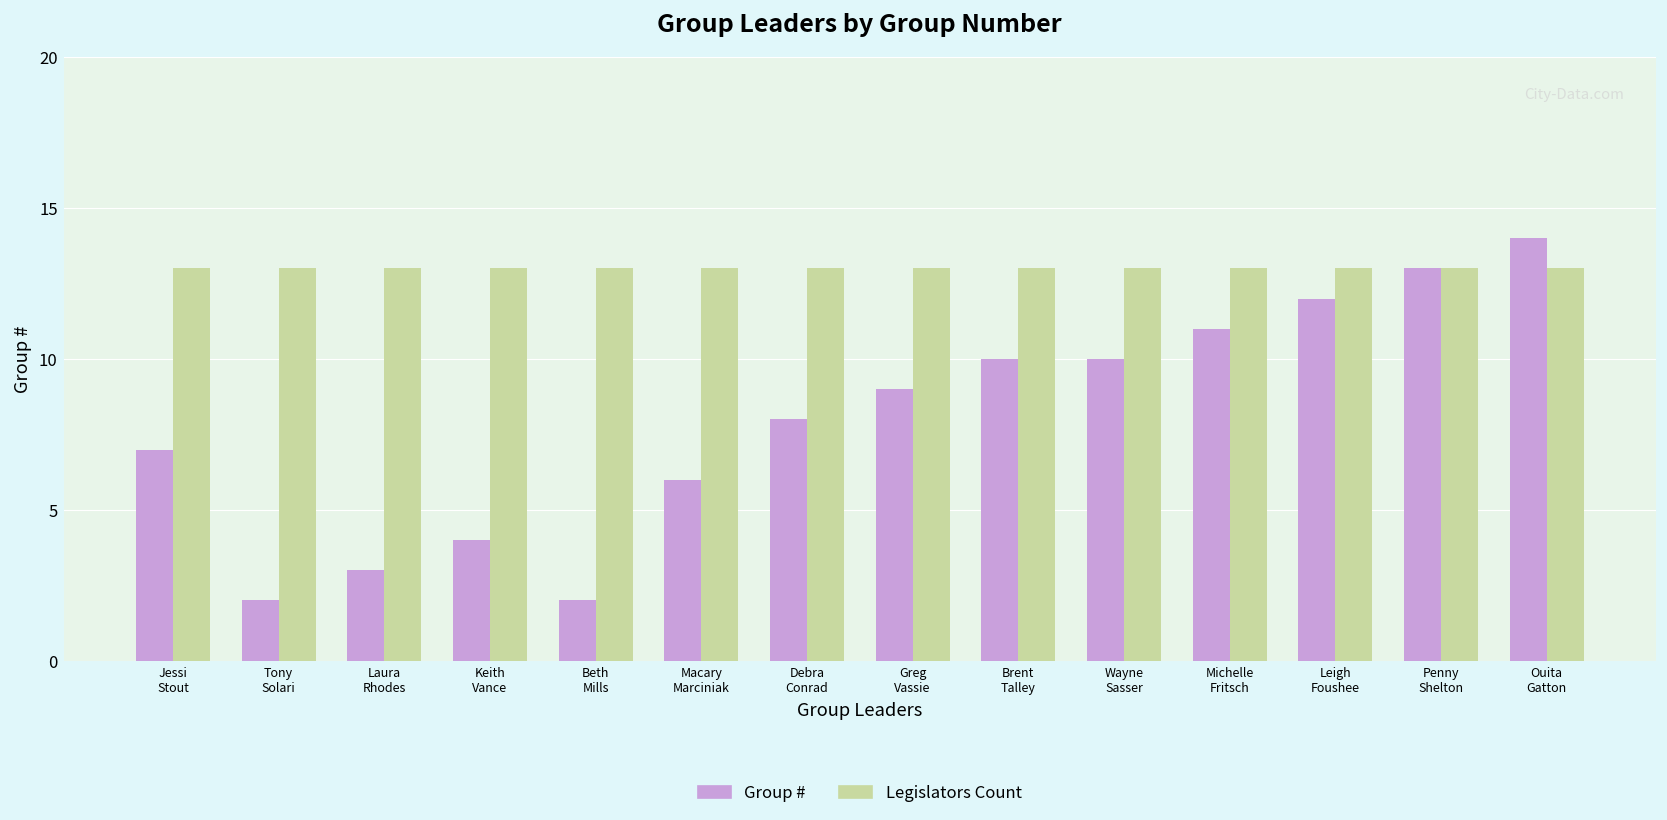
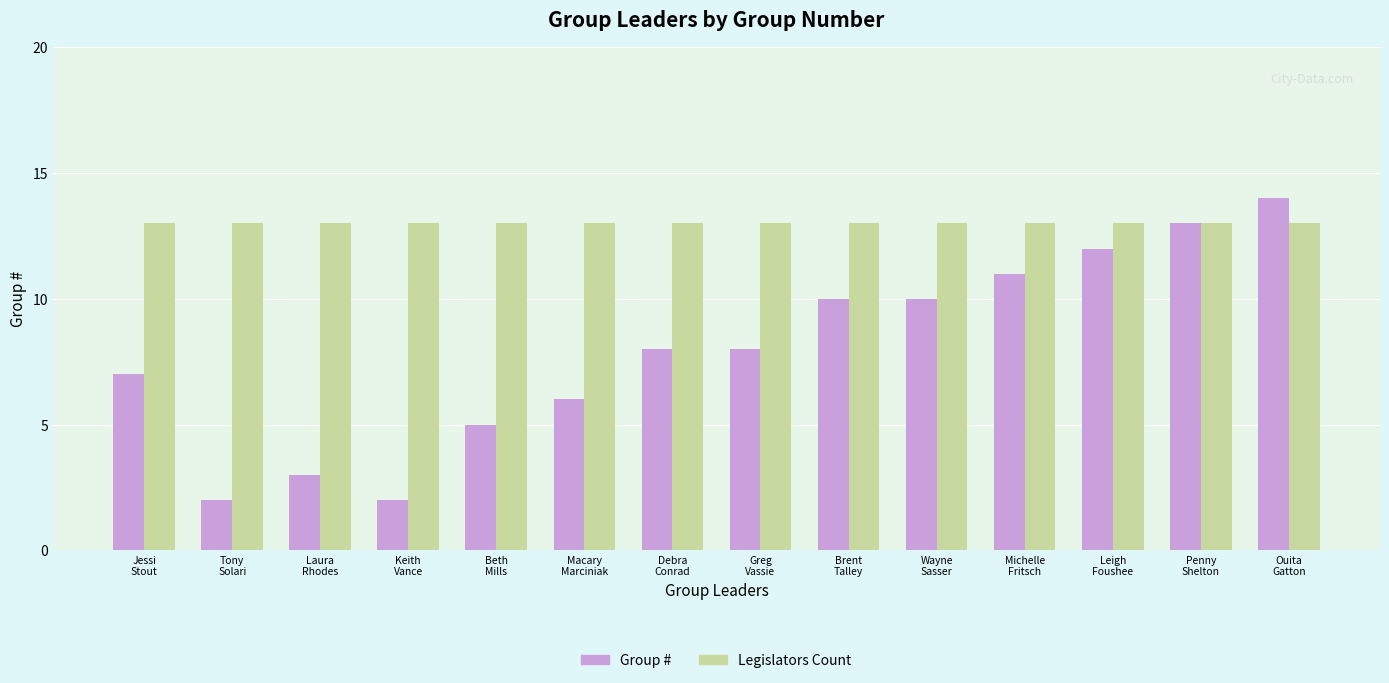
Group #, Keith Vance: 4 -> 2
Group #, Beth Mills: 2 -> 5
Group #, Greg Vassie: 9 -> 8
